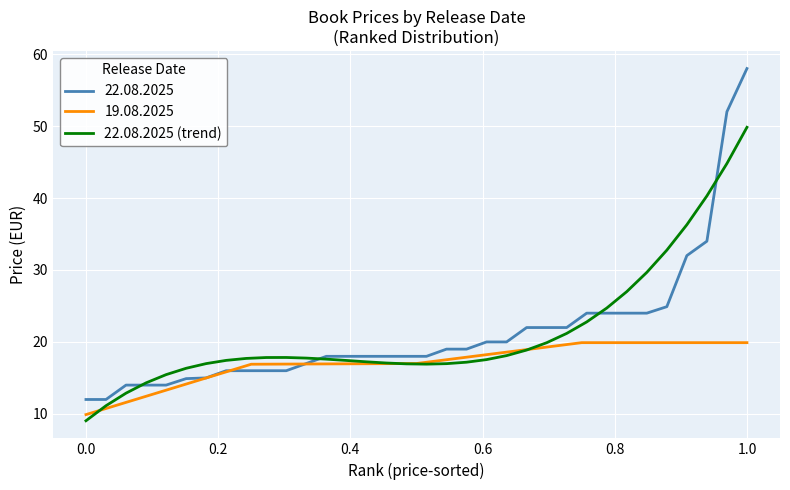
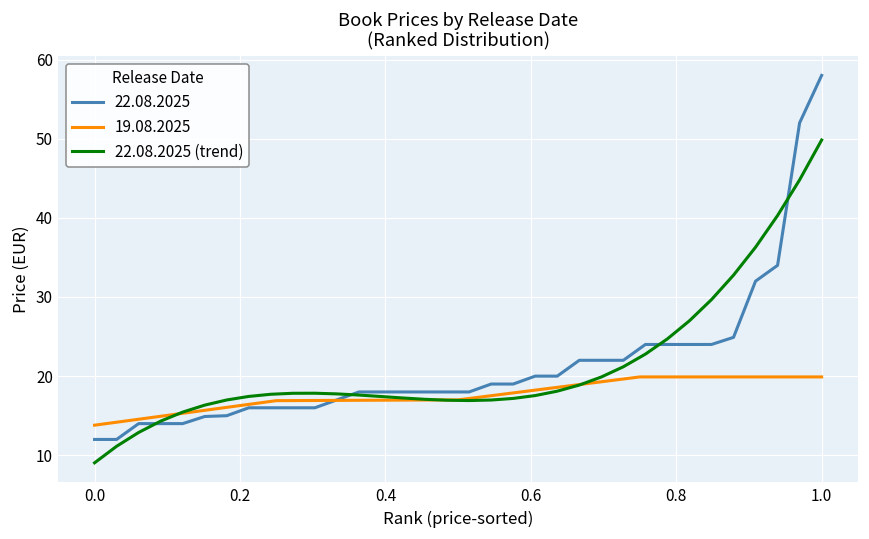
19.08.2025, 0.0: 10 -> 14
